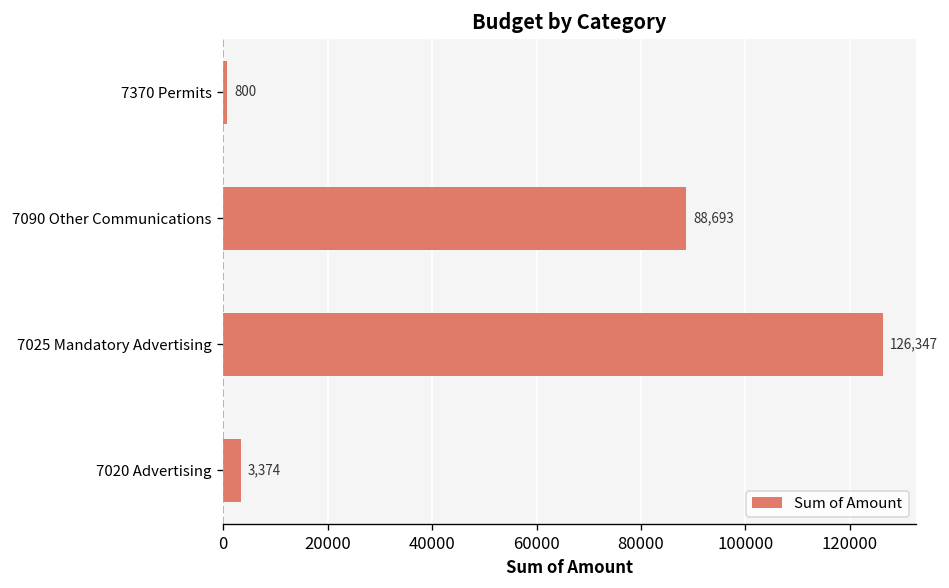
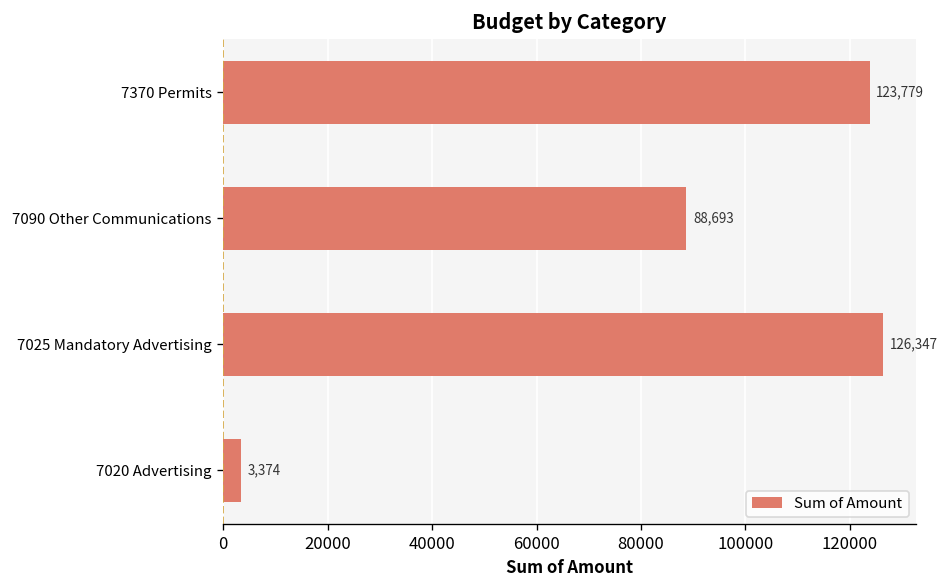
7370 Permits: 800 -> 123,779
